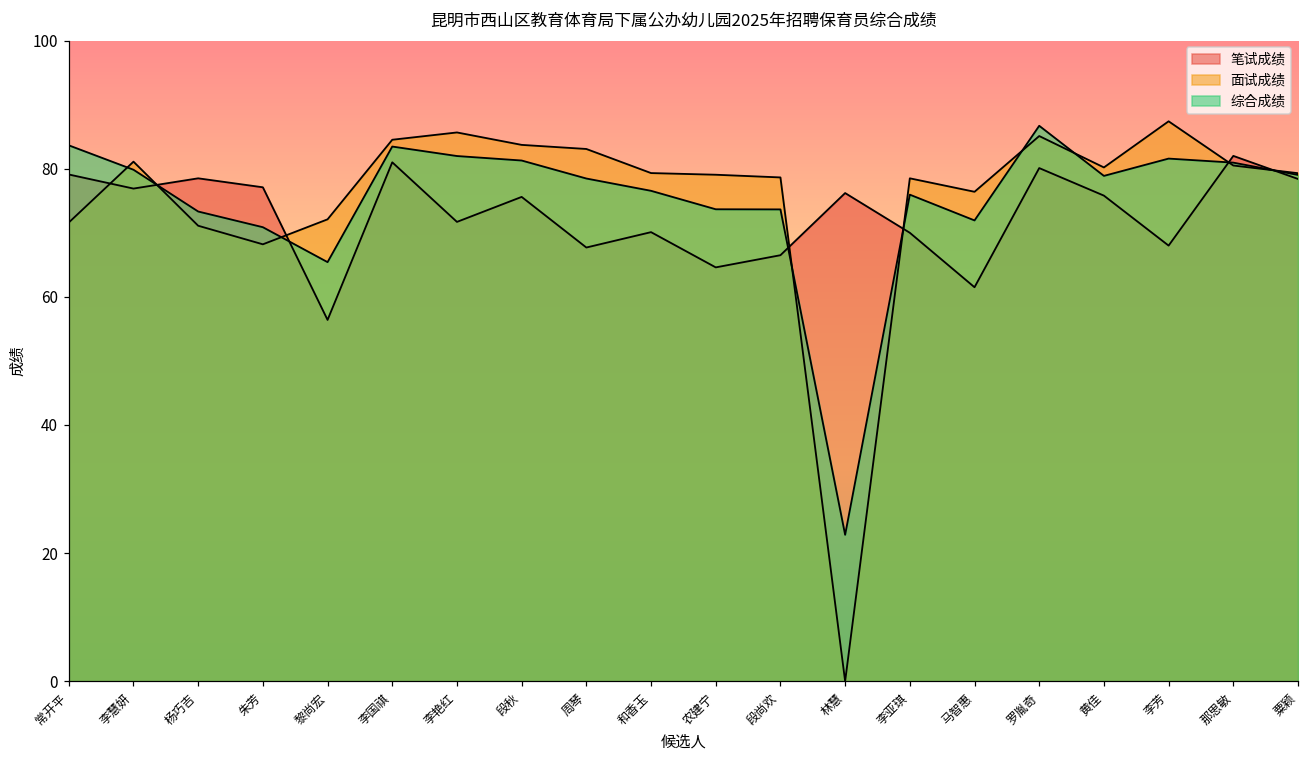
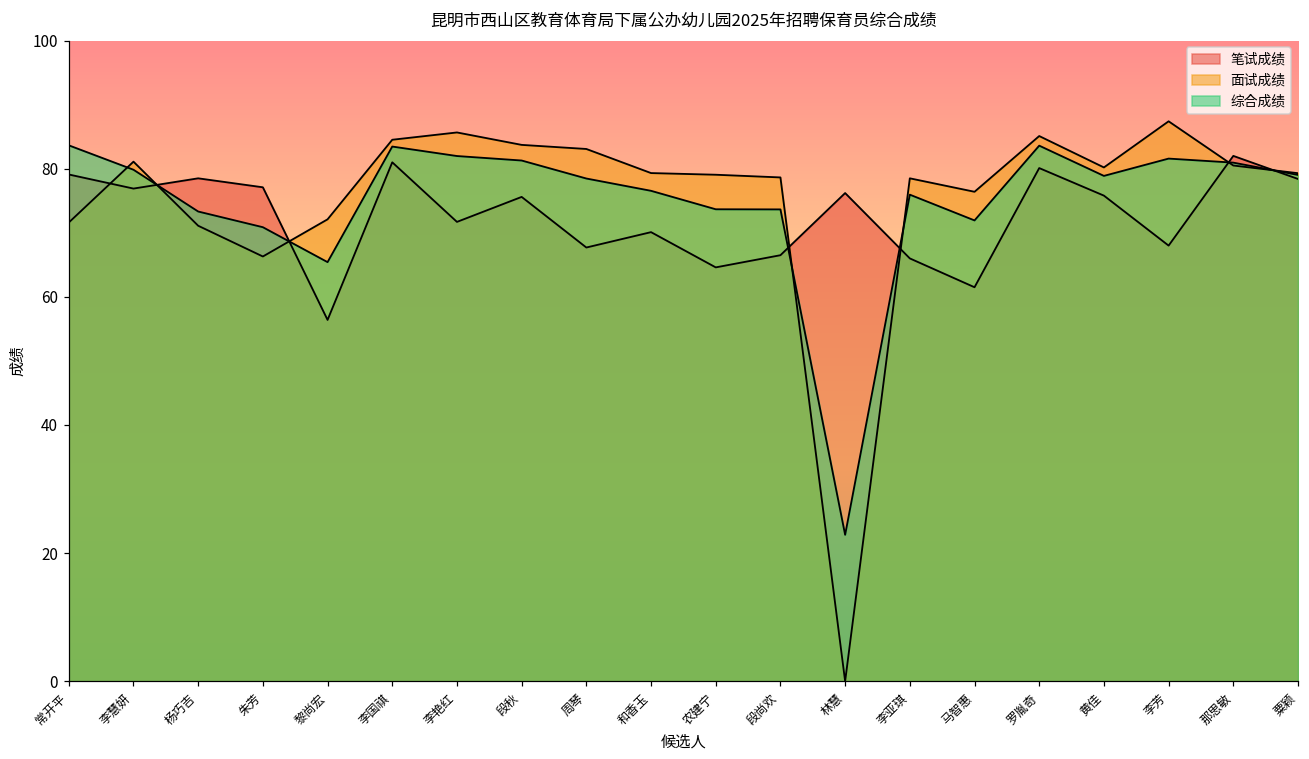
面试成绩, 朱芳: 68 -> 66
笔试成绩, 李亚琪: 70 -> 66
综合成绩, 罗胤奇: 87 -> 84
